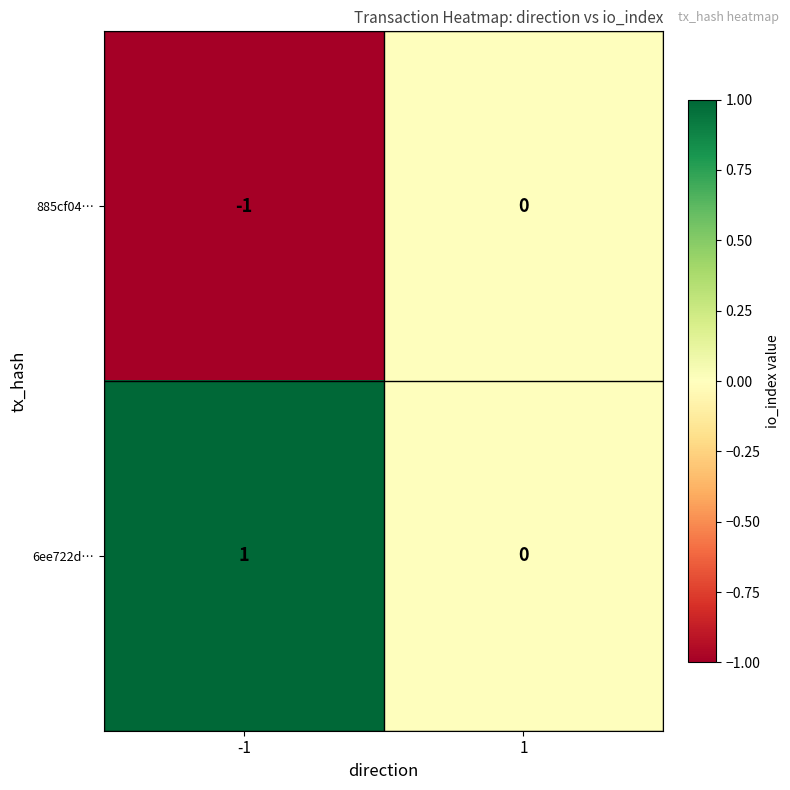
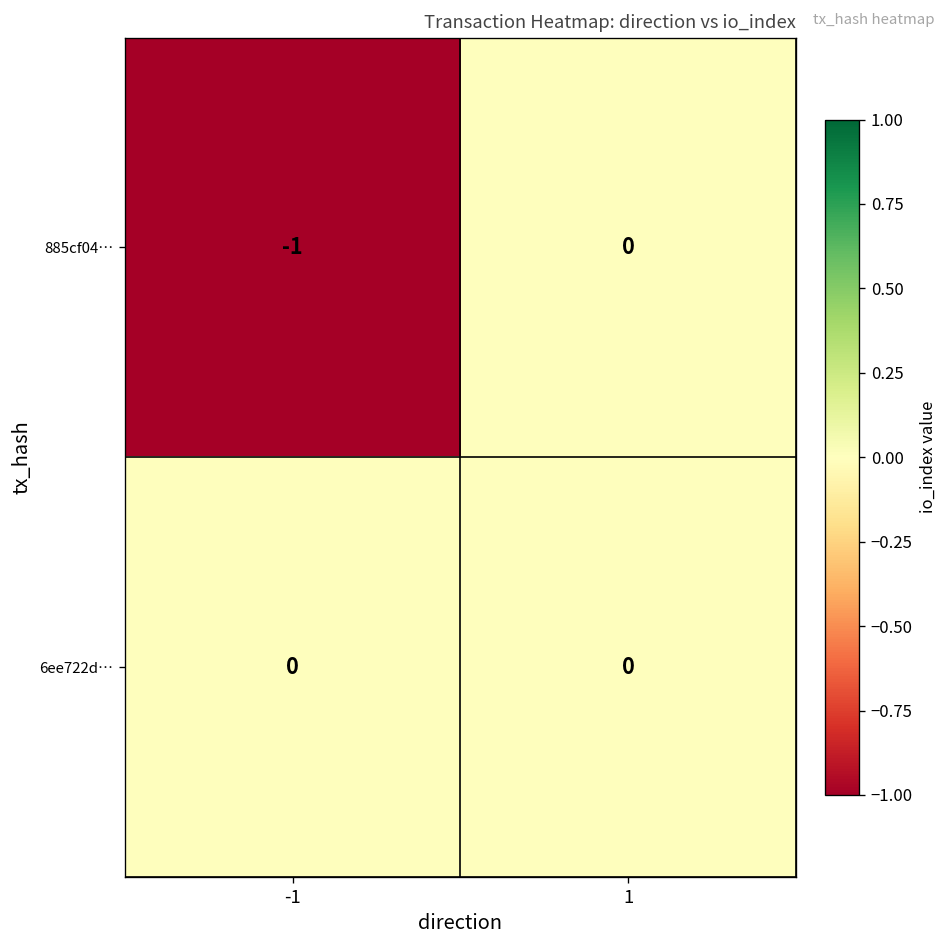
6ee722d…, -1: 1 -> 0
